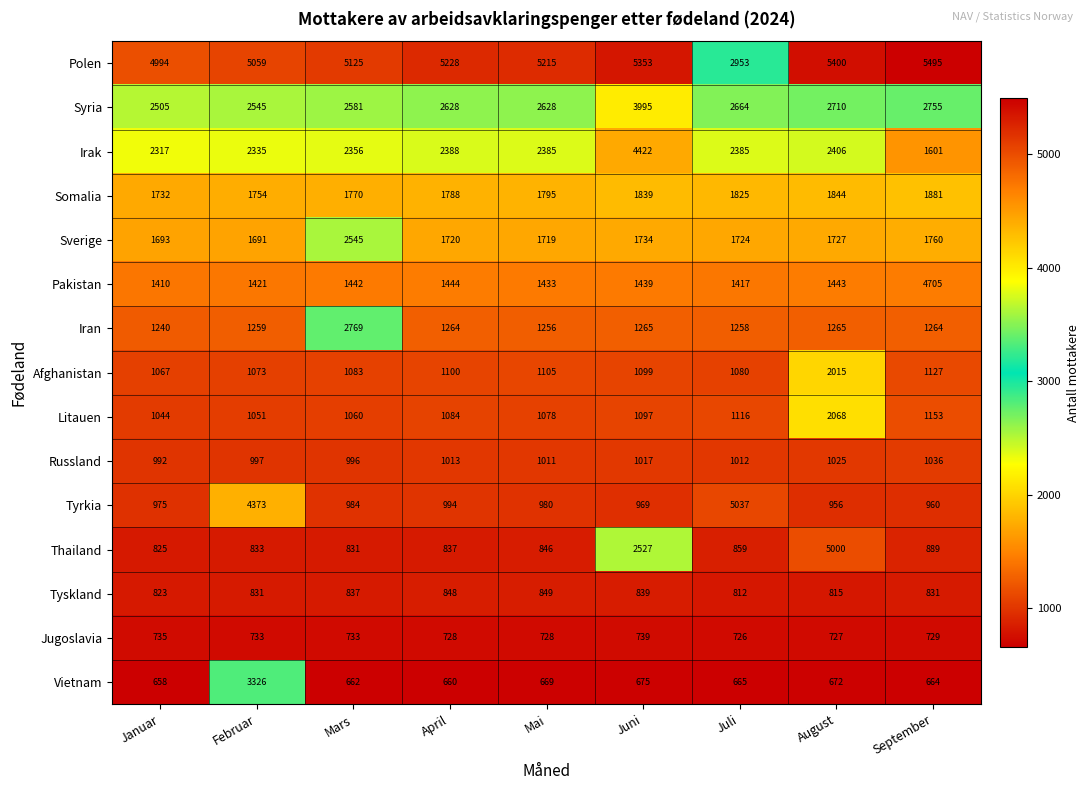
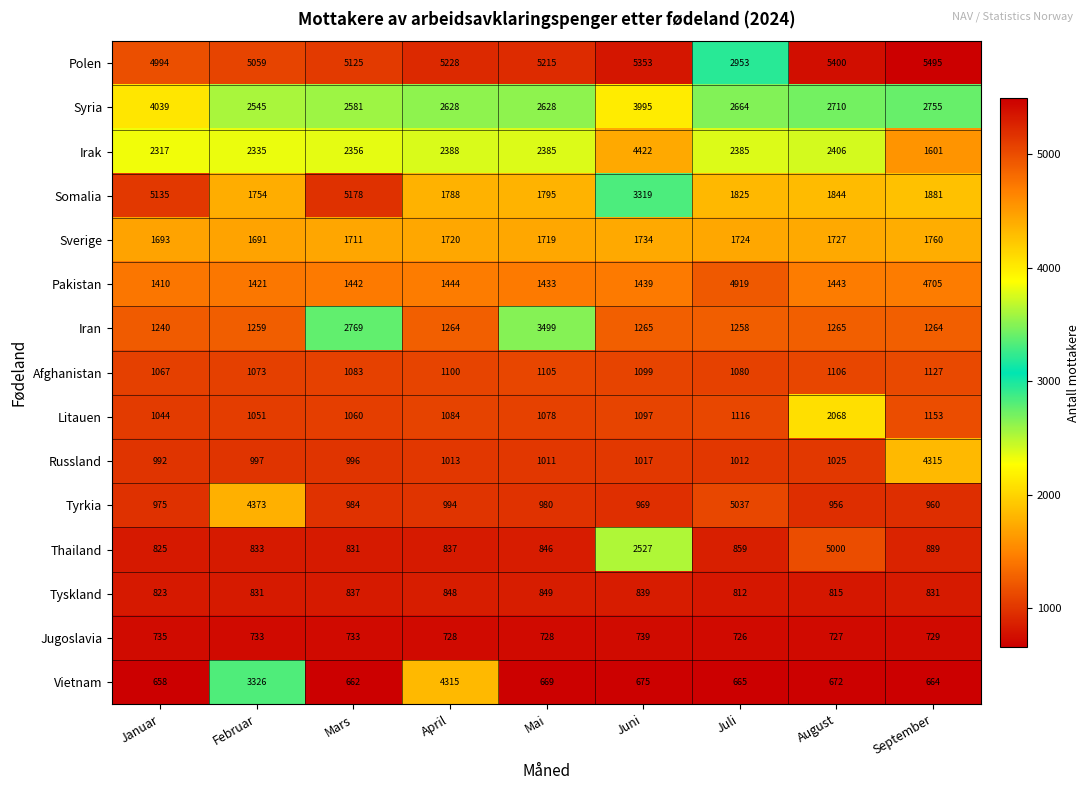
Syria, Januar: 2505 -> 4039
Somalia, Januar: 1732 -> 5135
Somalia, Mars: 1770 -> 5178
Somalia, Juni: 1839 -> 3319
Sverige, Mars: 2545 -> 1711
Pakistan, Juli: 1417 -> 4919
Iran, Mai: 1256 -> 3499
Afghanistan, August: 2015 -> 1106
Russland, September: 1036 -> 4315
Vietnam, April: 660 -> 4315
